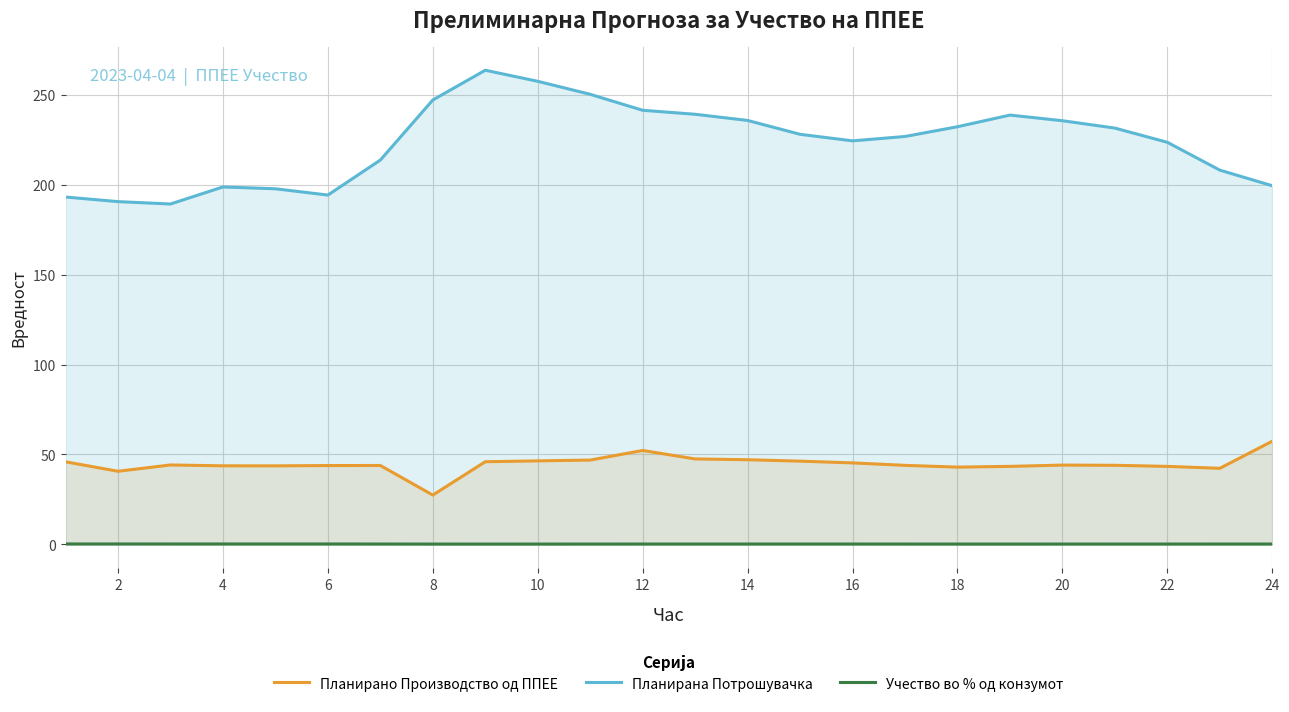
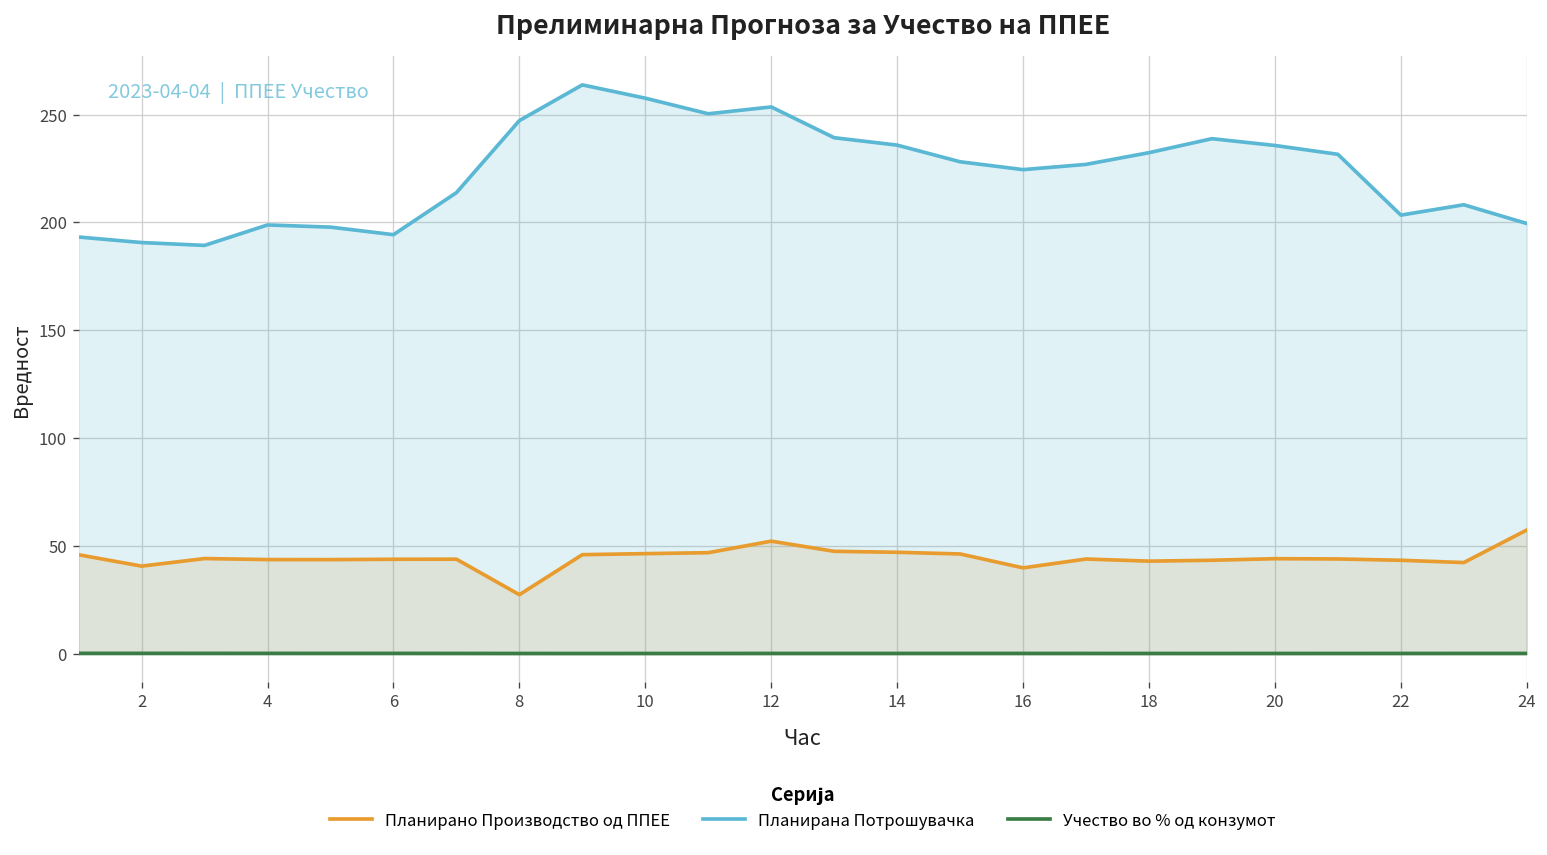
Планирана Потрошувачка, 12: 241 -> 254
Планирано Производство од ППЕЕ, 16: 45 -> 40
Планирана Потрошувачка, 22: 224 -> 203
